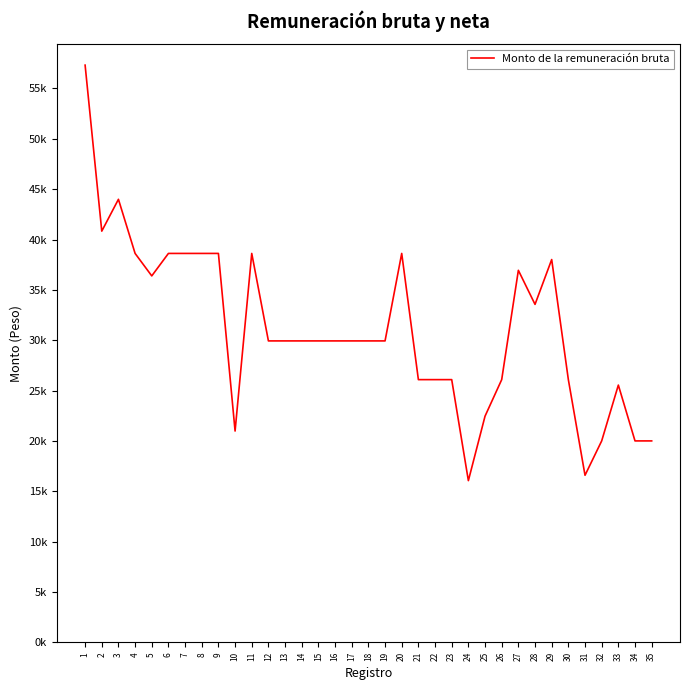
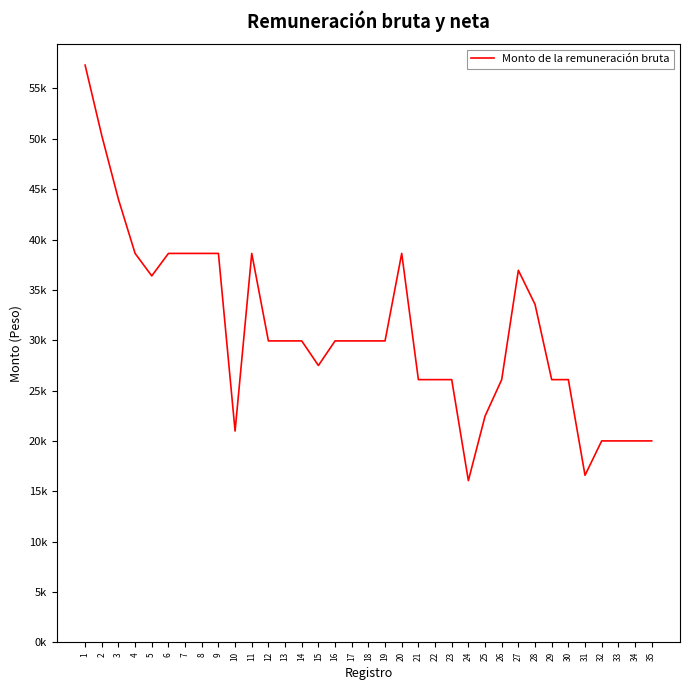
2: 40800 -> 50300
15: 29900 -> 27500
29: 38000 -> 26100
33: 25500 -> 20000
